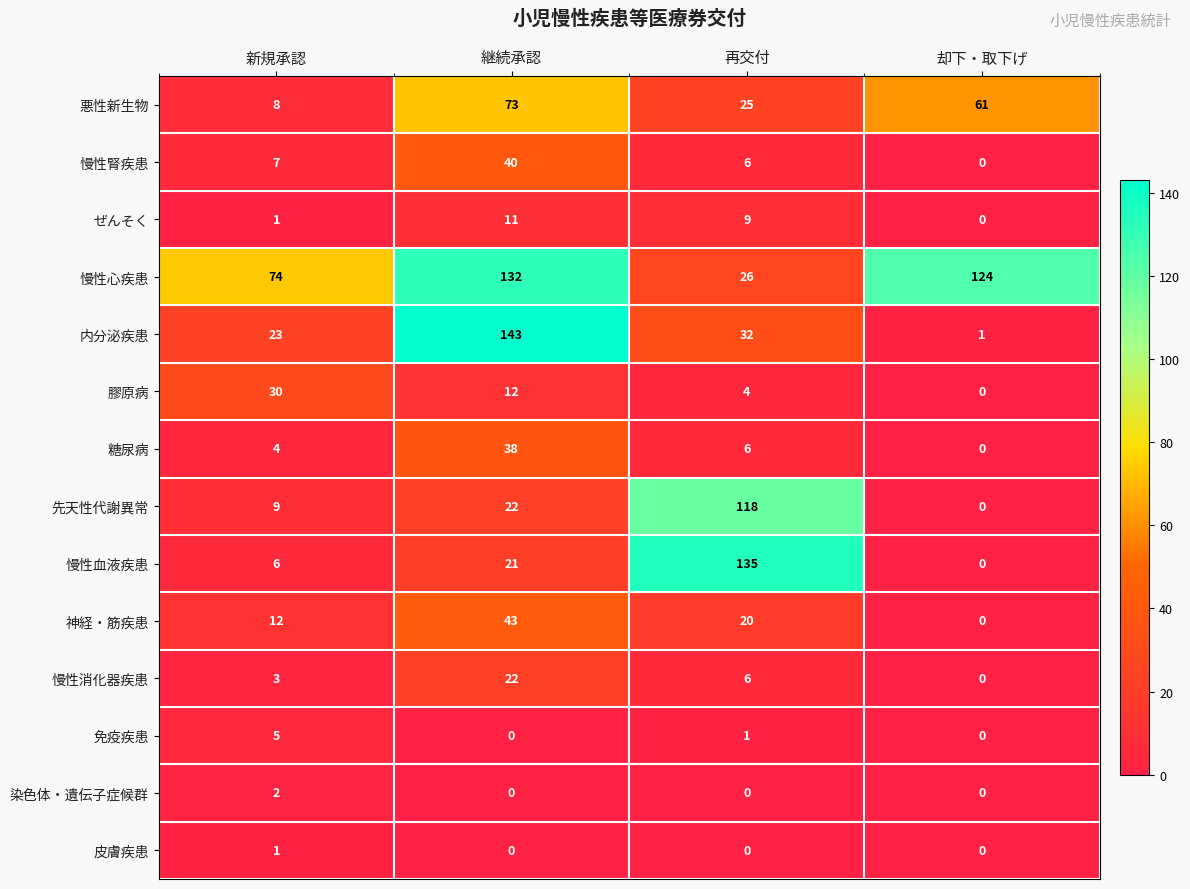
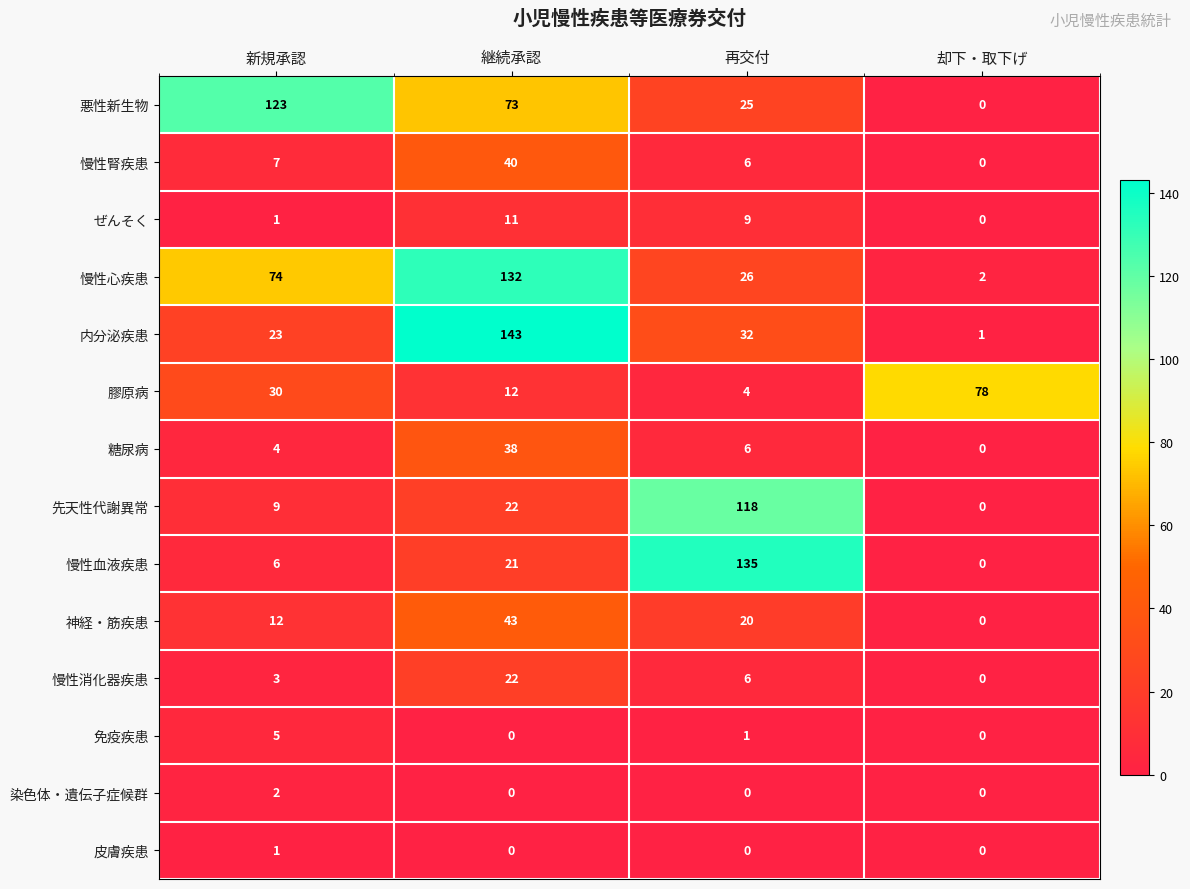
悪性新生物, 新規承認: 8 -> 123
悪性新生物, 却下・取下げ: 61 -> 0
慢性心疾患, 却下・取下げ: 124 -> 2
膠原病, 却下・取下げ: 0 -> 78
